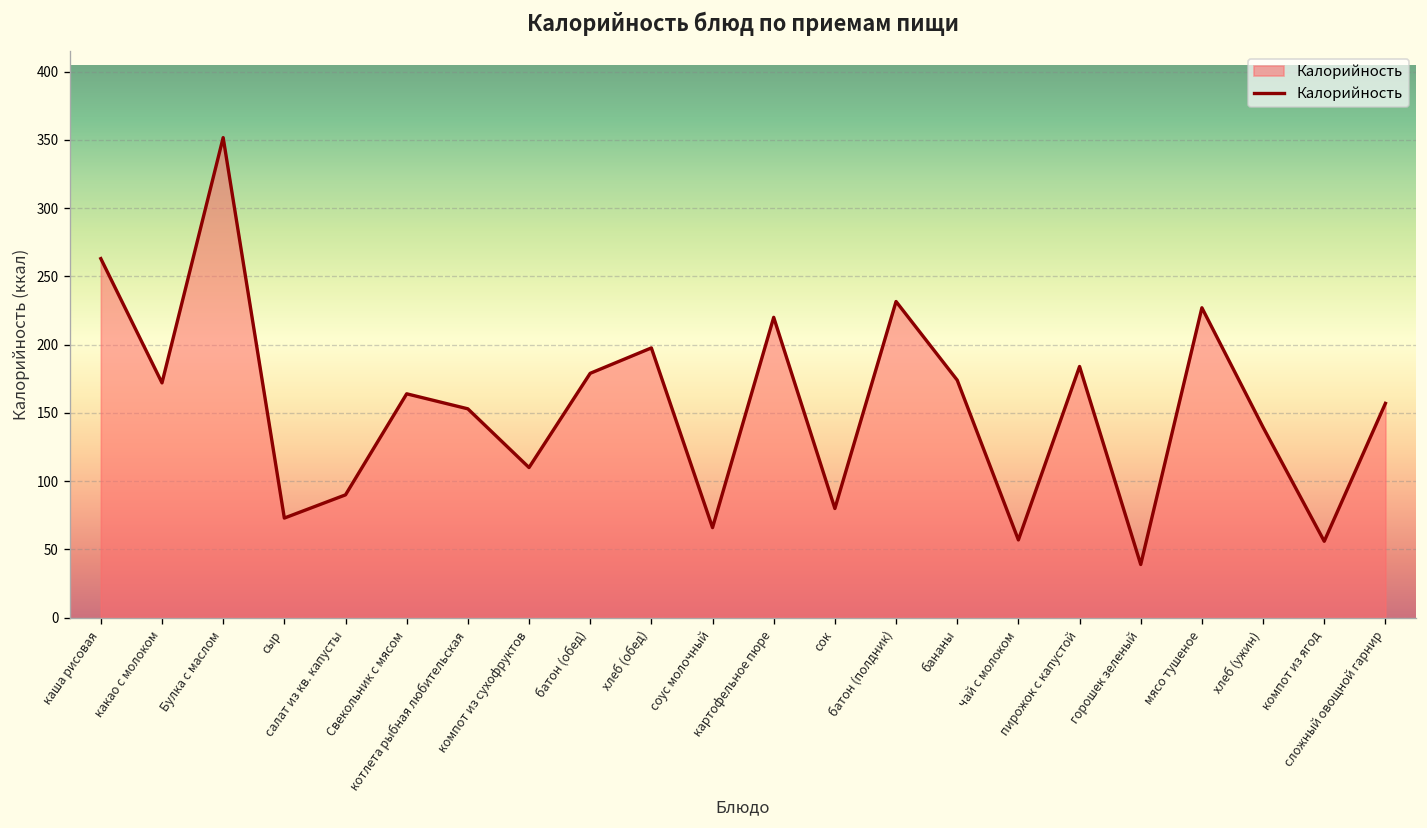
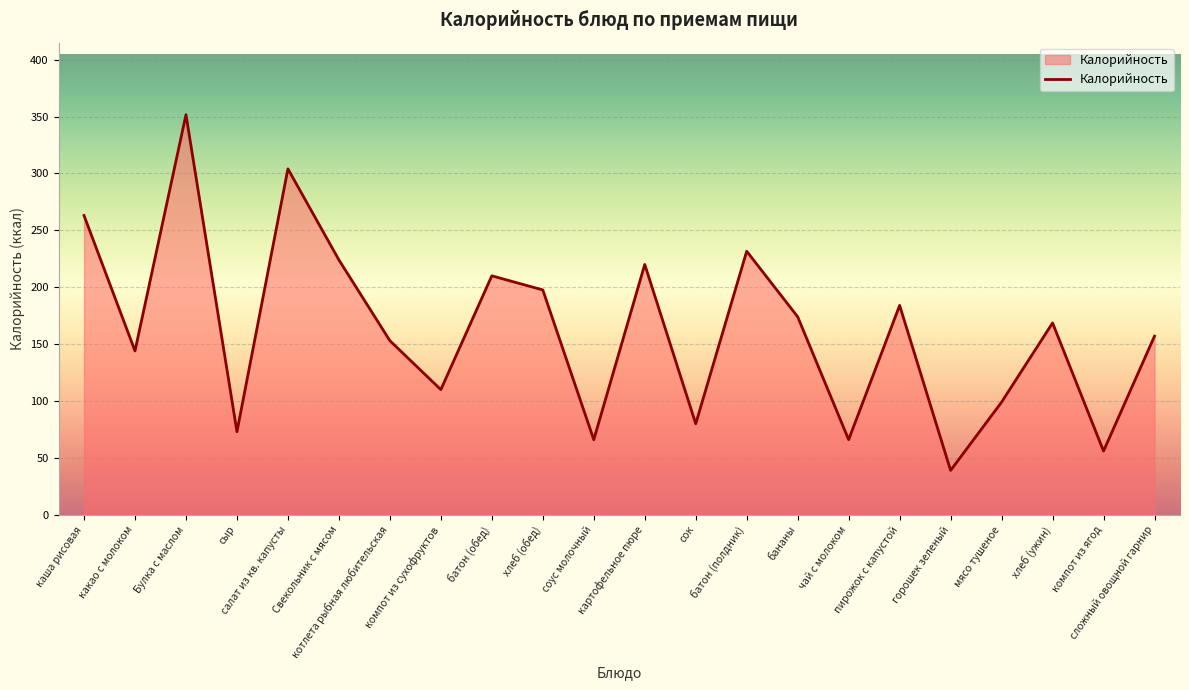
какао с молоком: 172 -> 144
салат из кв. капусты: 90 -> 304
Свекольник с мясом: 164 -> 224
батон (обед): 179 -> 210
чай с молоком: 57 -> 66
мясо тушеное: 227 -> 99
хлеб (ужин): 140 -> 169
